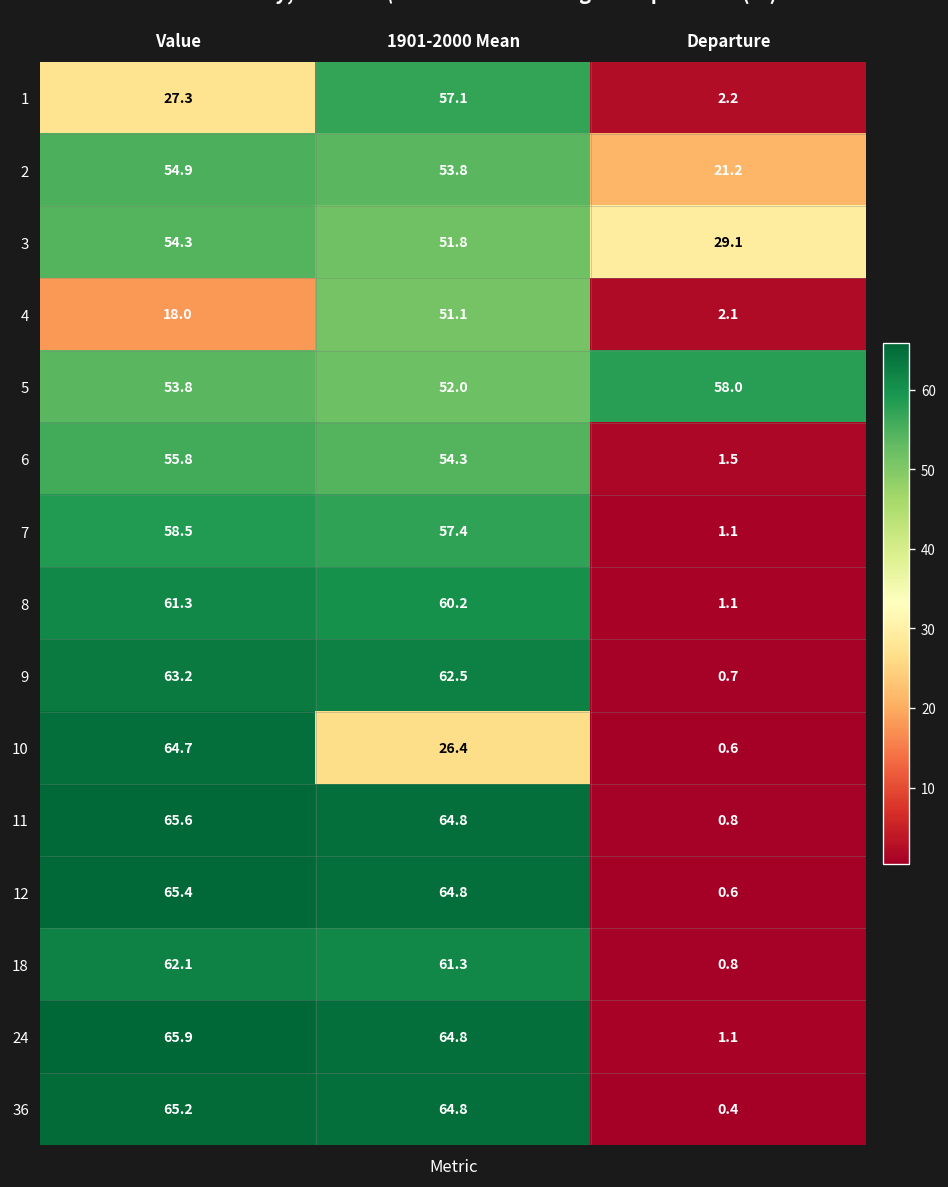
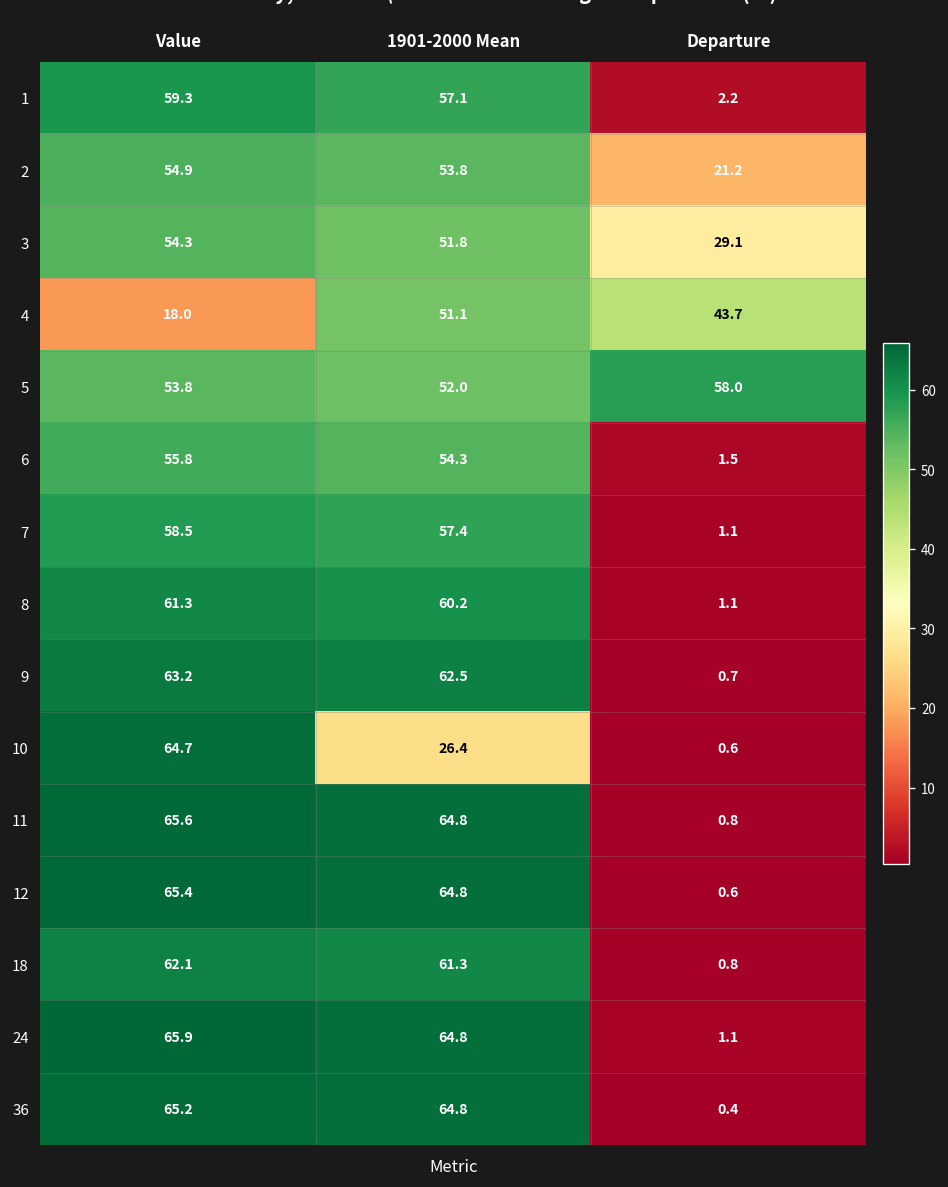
1, Value: 27.3 -> 59.3
4, Departure: 2.1 -> 43.7
